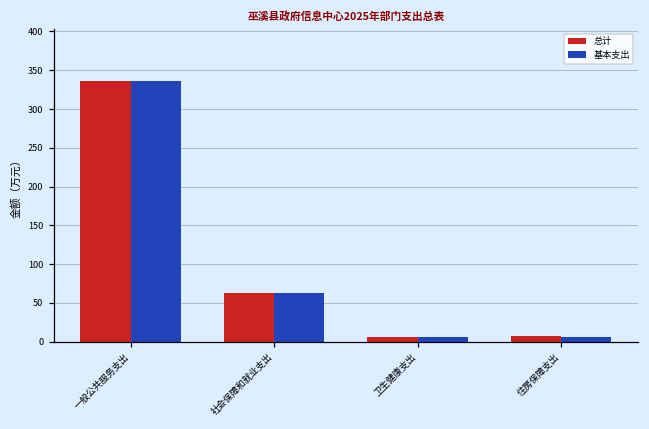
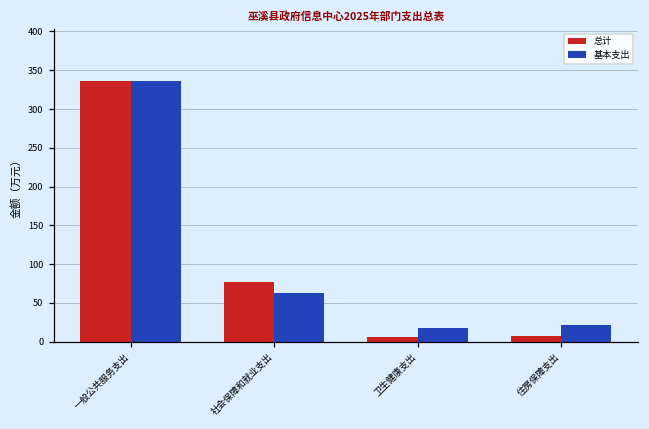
总计, 社会保障和就业支出: 60 -> 80
基本支出, 卫生健康支出: 10 -> 20
基本支出, 住房保障支出: 10 -> 20
